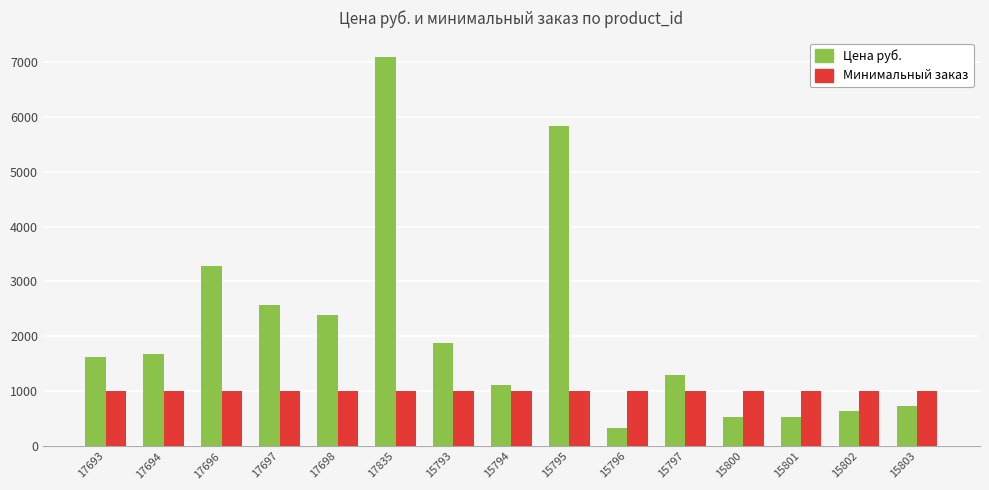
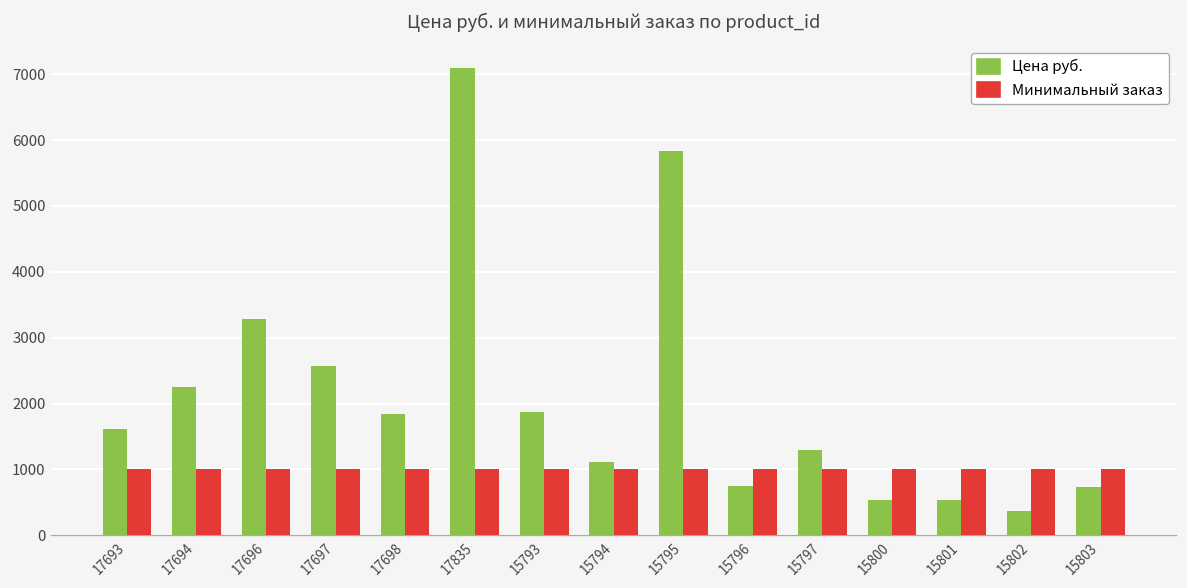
Цена руб., 17694: 1700 -> 2200
Цена руб., 17698: 2400 -> 1800
Цена руб., 15796: 300 -> 700
Цена руб., 15802: 600 -> 400
